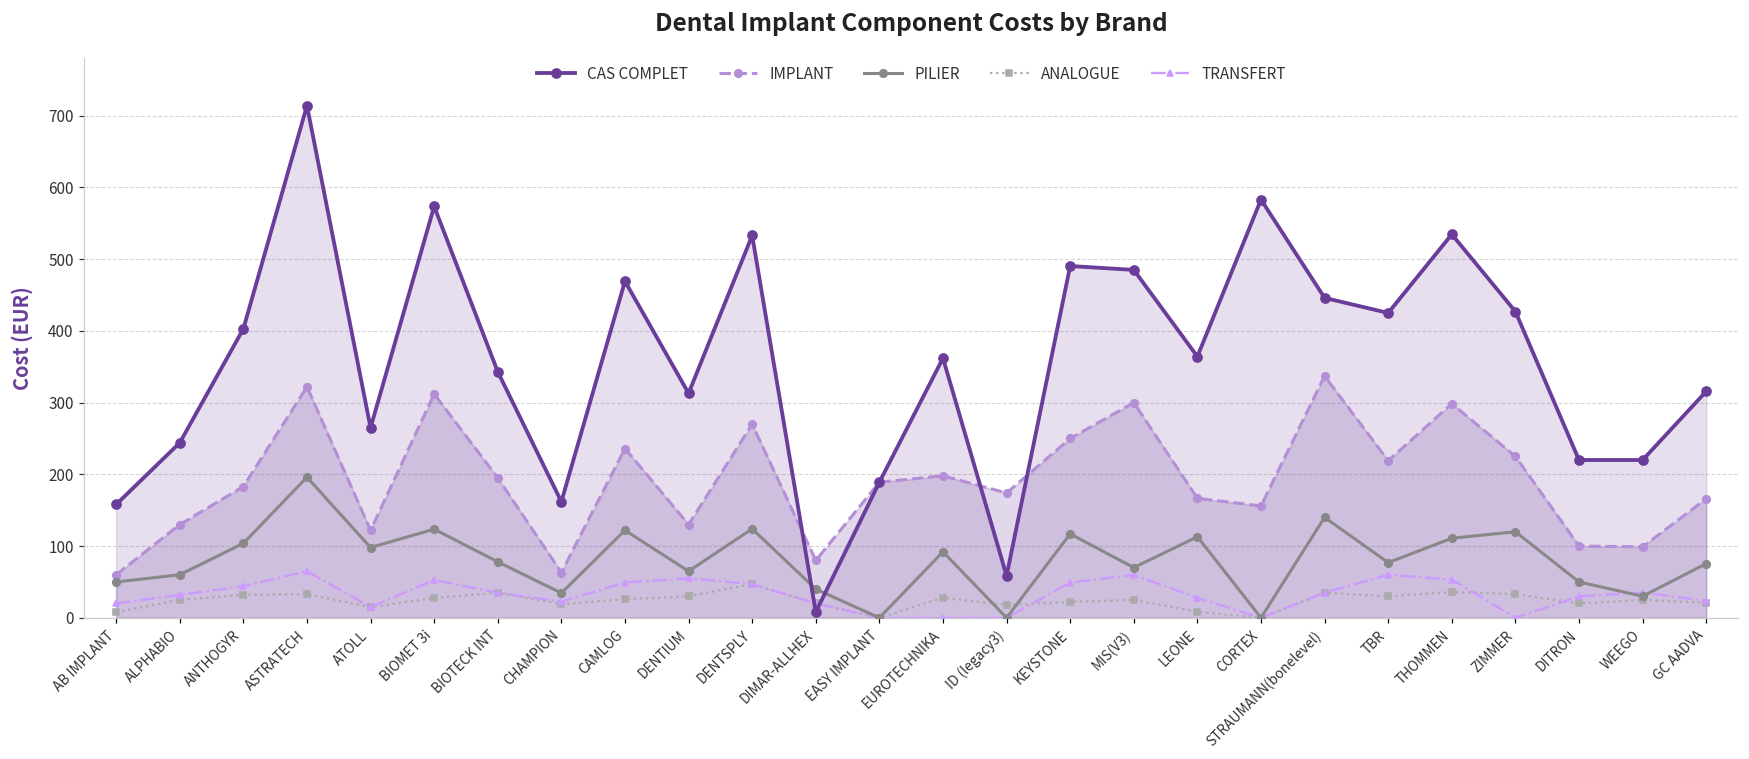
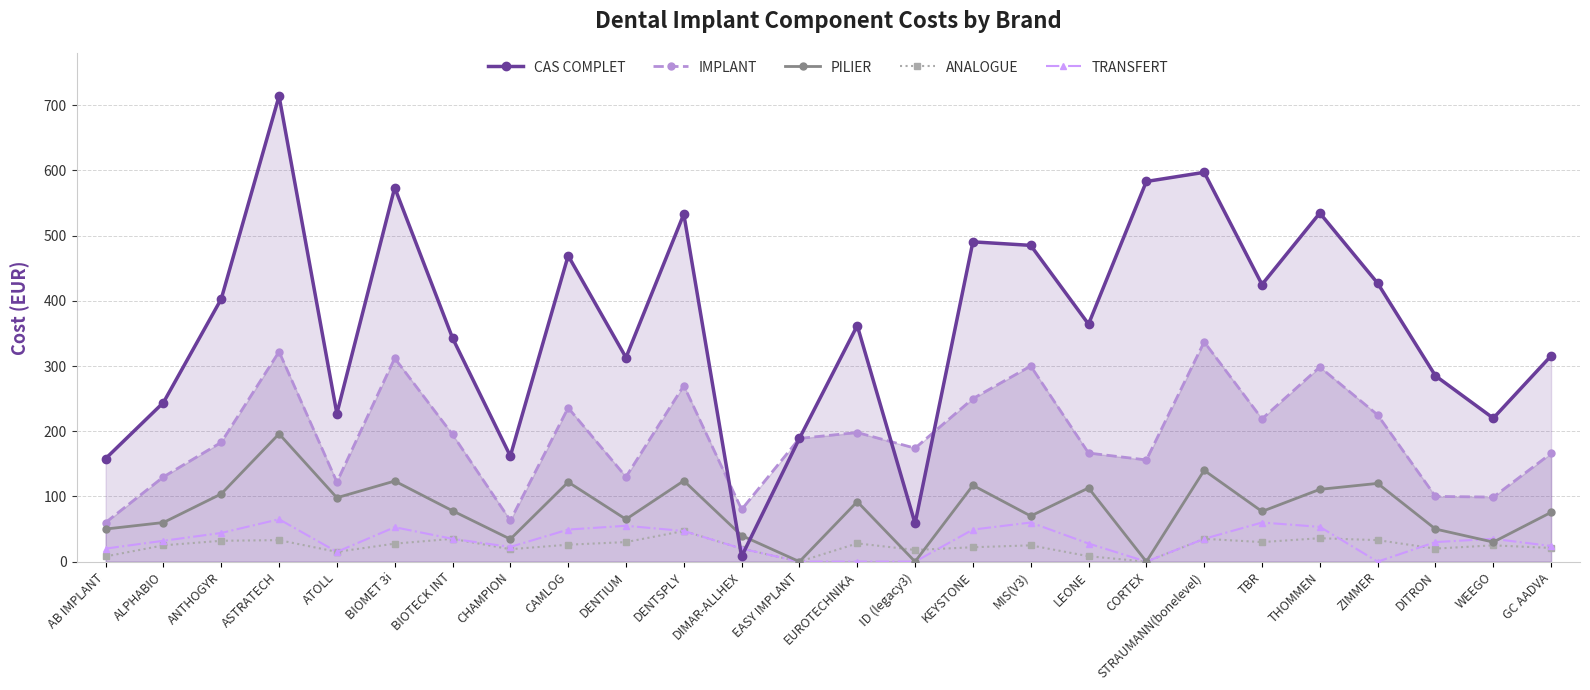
CAS COMPLET, ATOLL: 270 -> 230
CAS COMPLET, STRAUMANN(bonelevel): 450 -> 600
CAS COMPLET, DITRON: 220 -> 290
